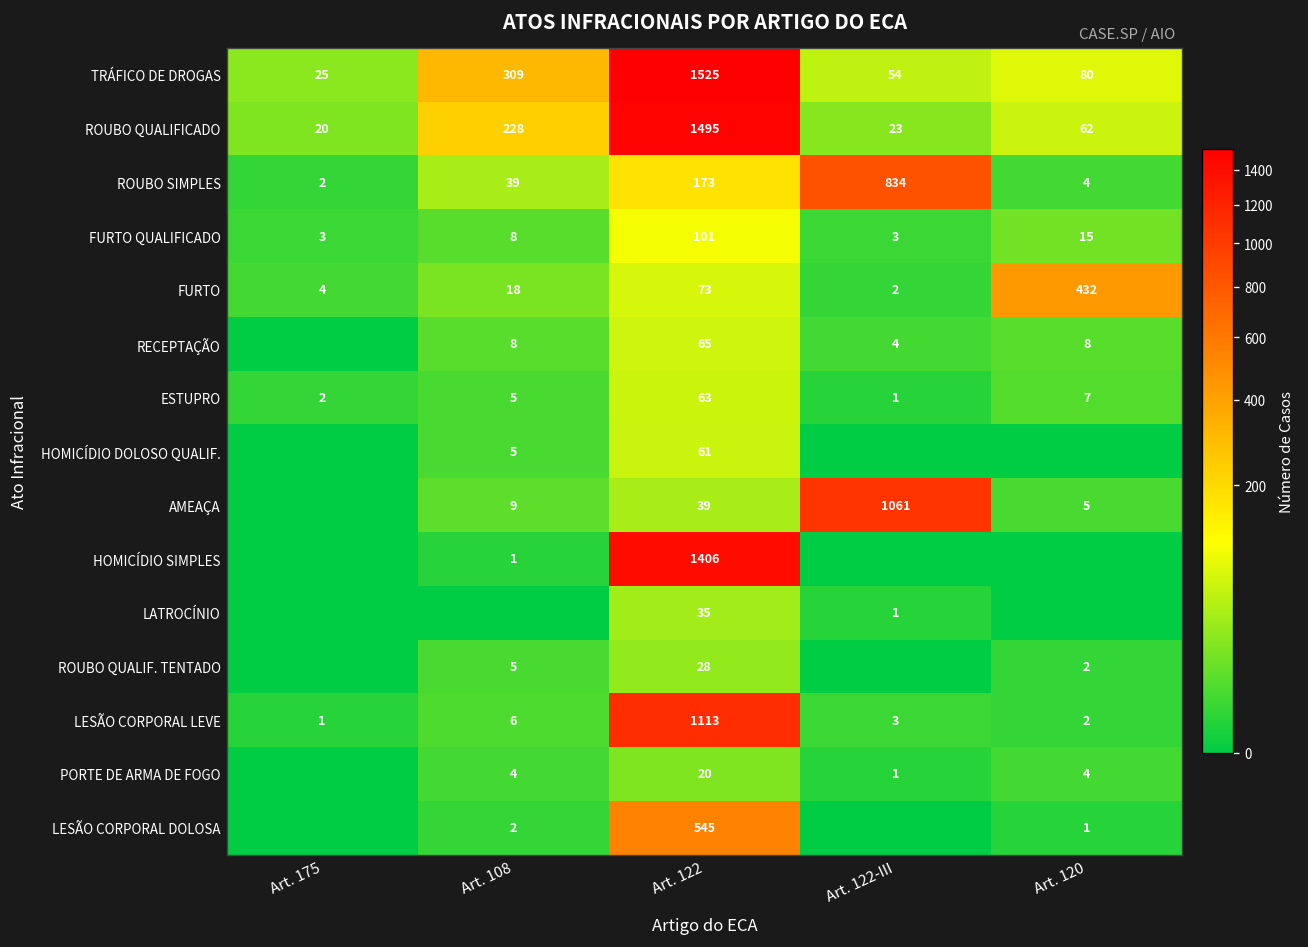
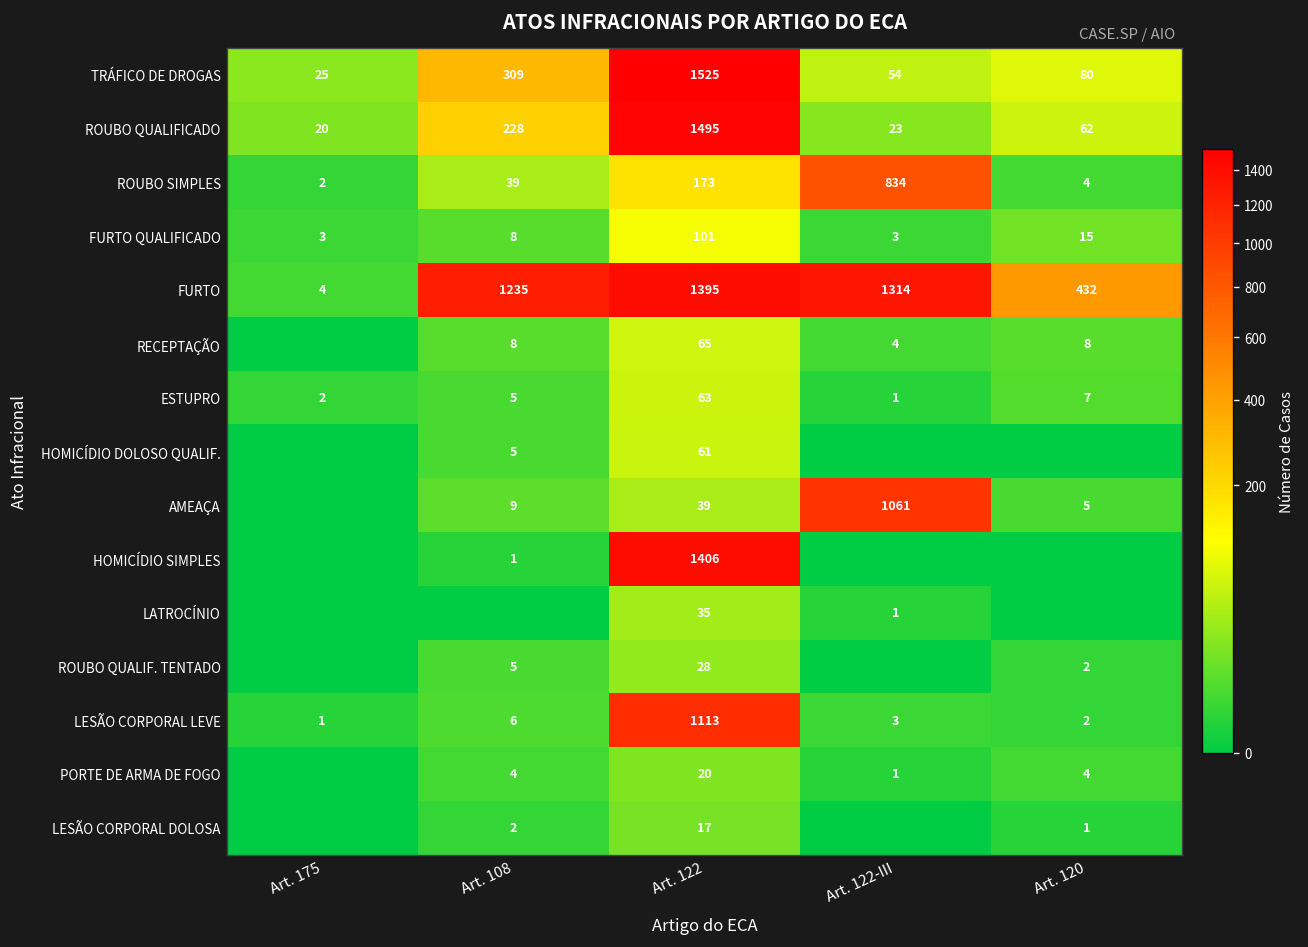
FURTO, Art. 108: 18 -> 1235
FURTO, Art. 122: 73 -> 1395
FURTO, Art. 122-III: 2 -> 1314
LESÃO CORPORAL DOLOSA, Art. 122: 545 -> 17
